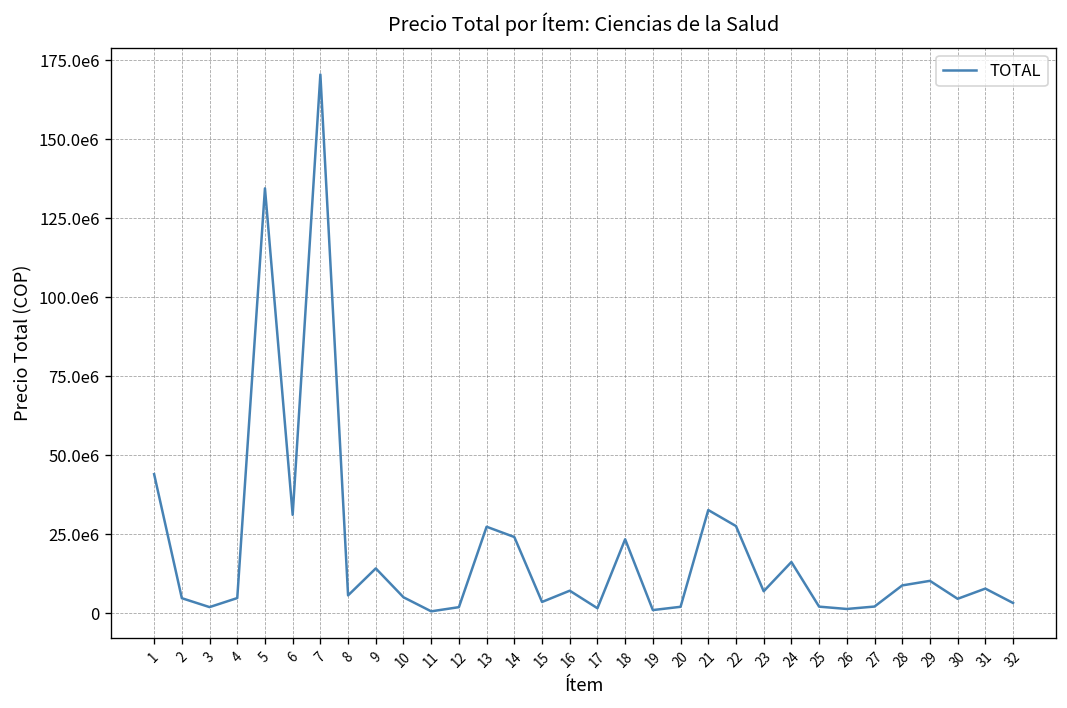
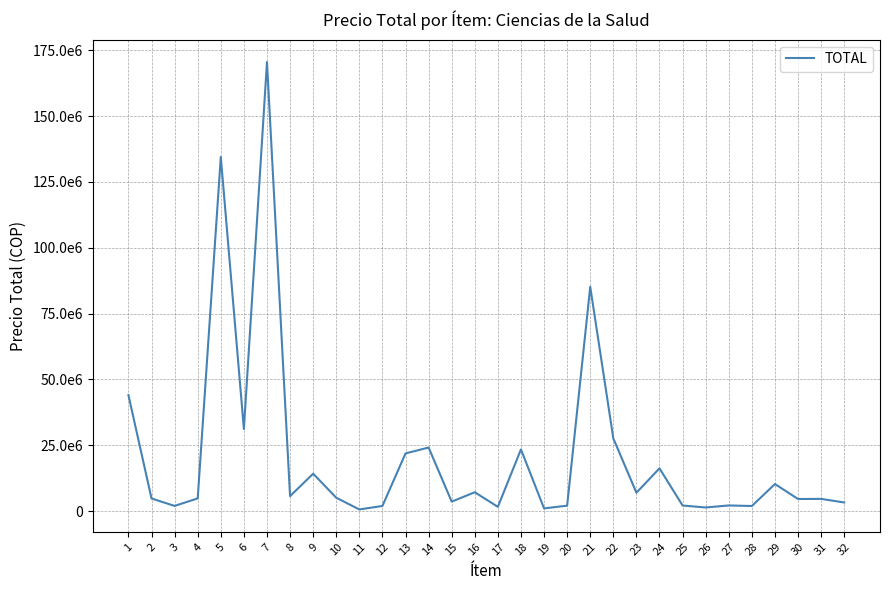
13: 27000000 -> 22000000
21: 33000000 -> 85000000
28: 9000000 -> 2000000
31: 8000000 -> 5000000
